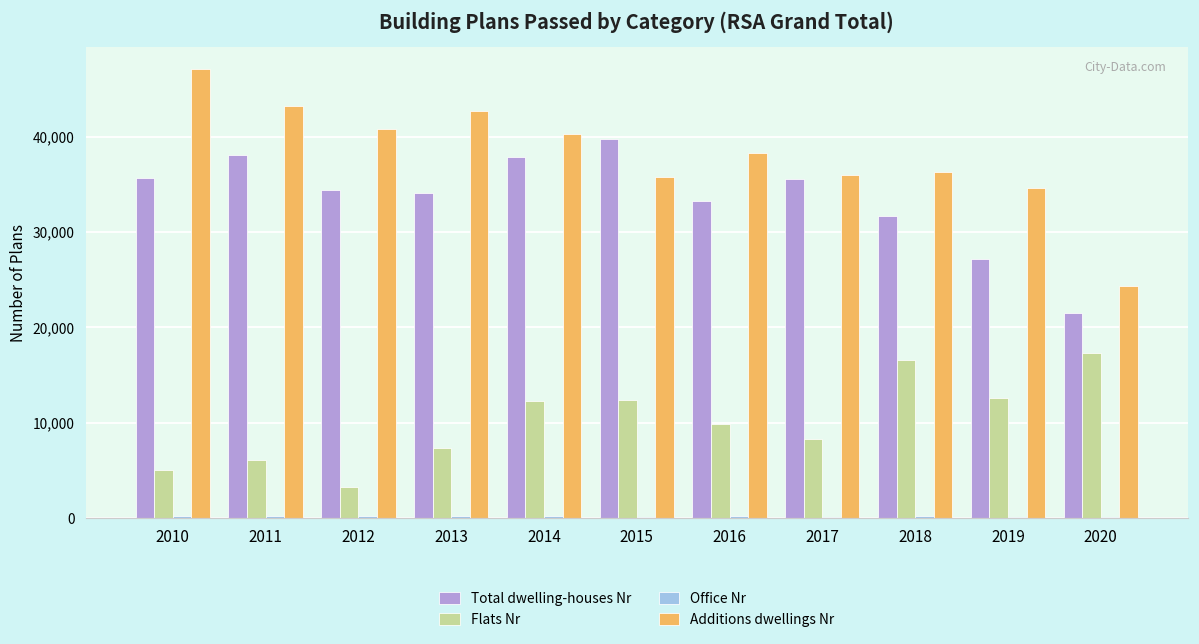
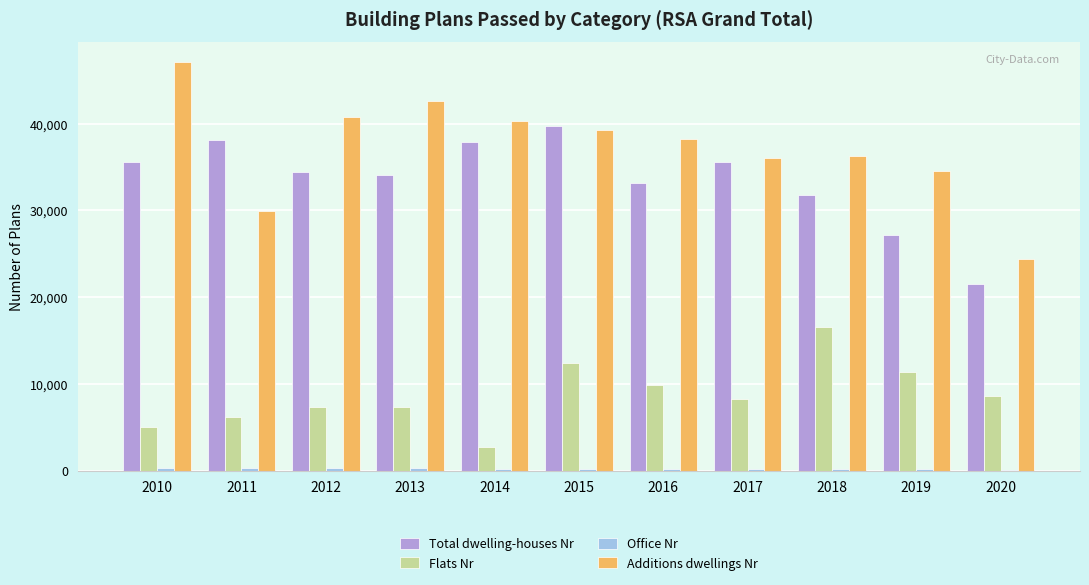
Additions dwellings Nr, 2011: 43,000 -> 30,000
Flats Nr, 2012: 3,000 -> 7,000
Flats Nr, 2014: 12,000 -> 3,000
Additions dwellings Nr, 2015: 36,000 -> 39,000
Flats Nr, 2019: 13,000 -> 11,000
Flats Nr, 2020: 17,000 -> 9,000
